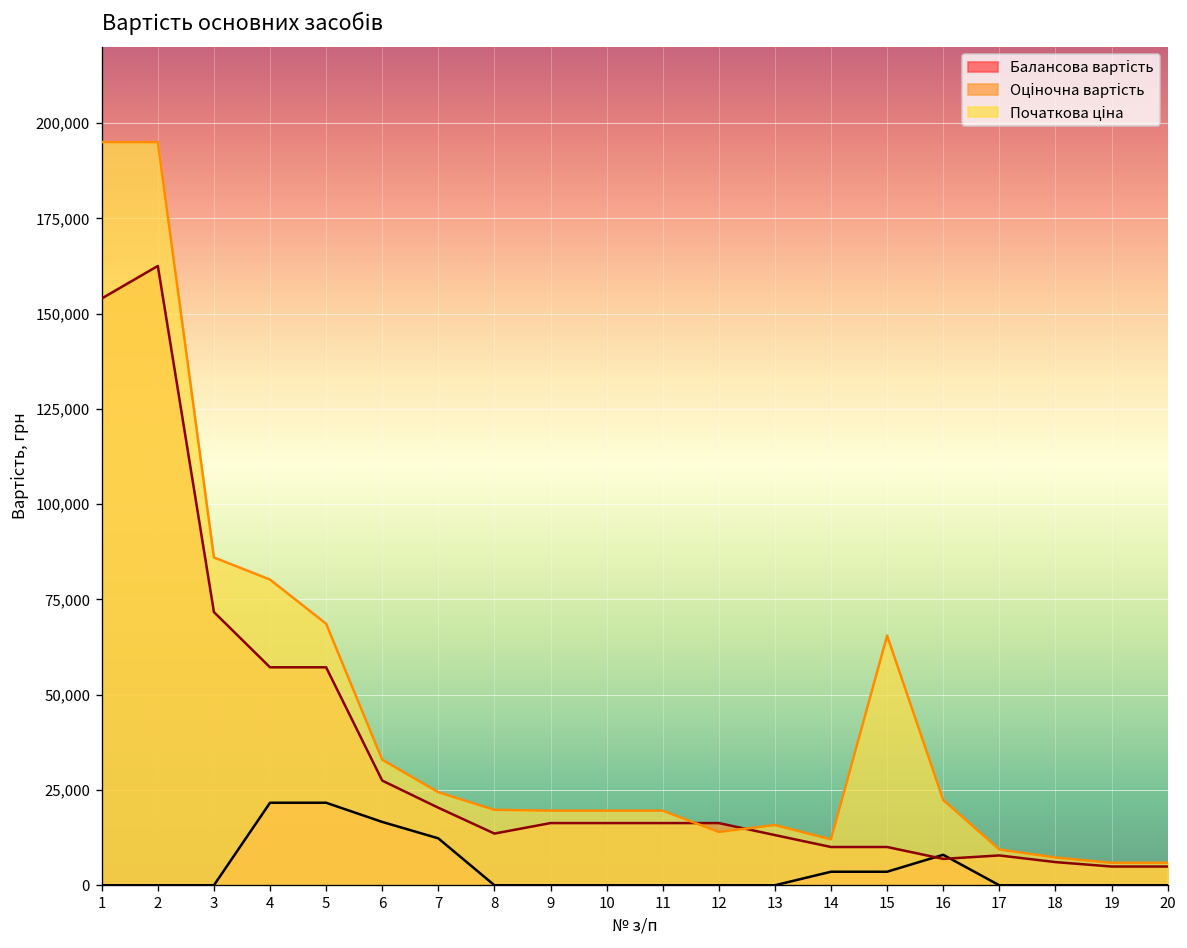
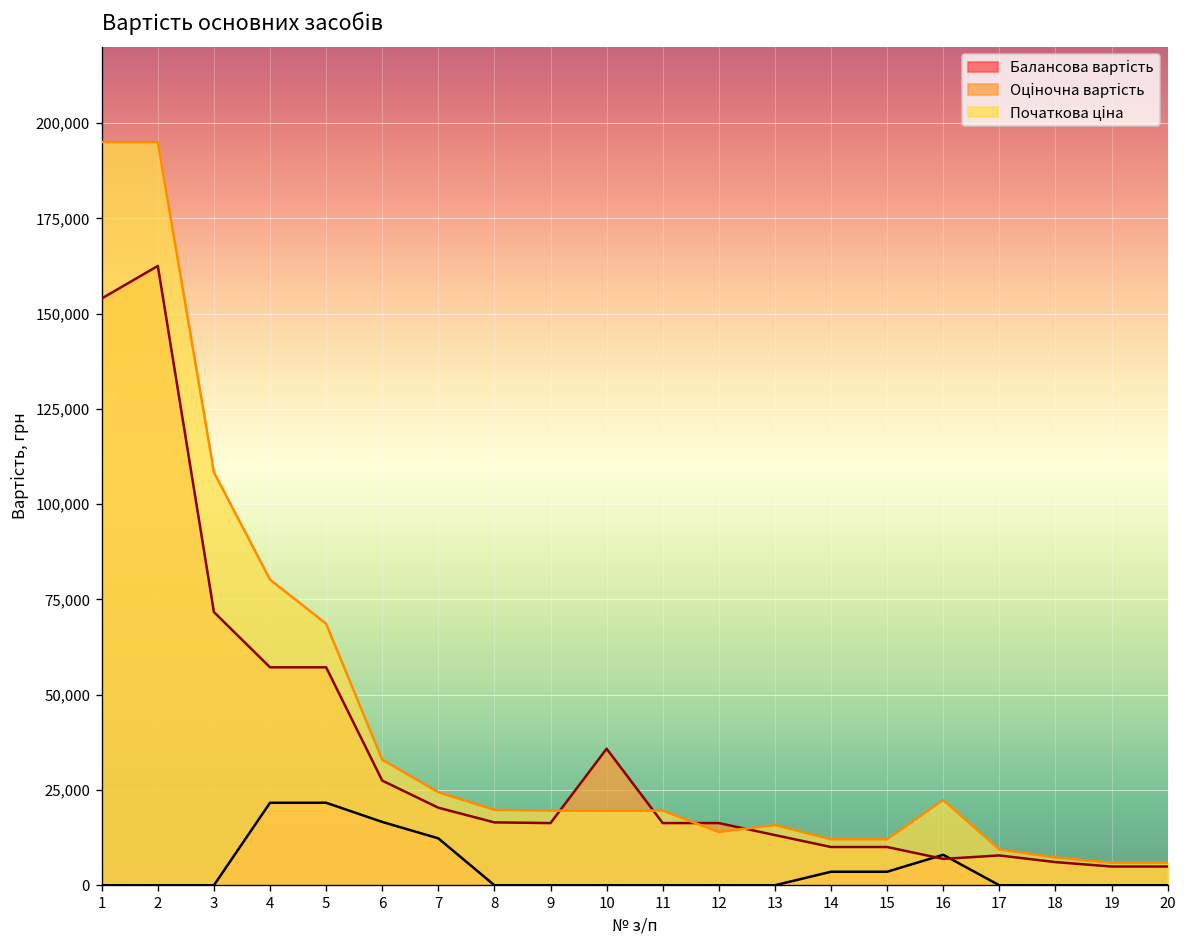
Початкова ціна, 3: 86,000 -> 108,000
Оціночна вартість, 8: 14,000 -> 17,000
Оціночна вартість, 10: 16,000 -> 36,000
Початкова ціна, 15: 66,000 -> 12,000
